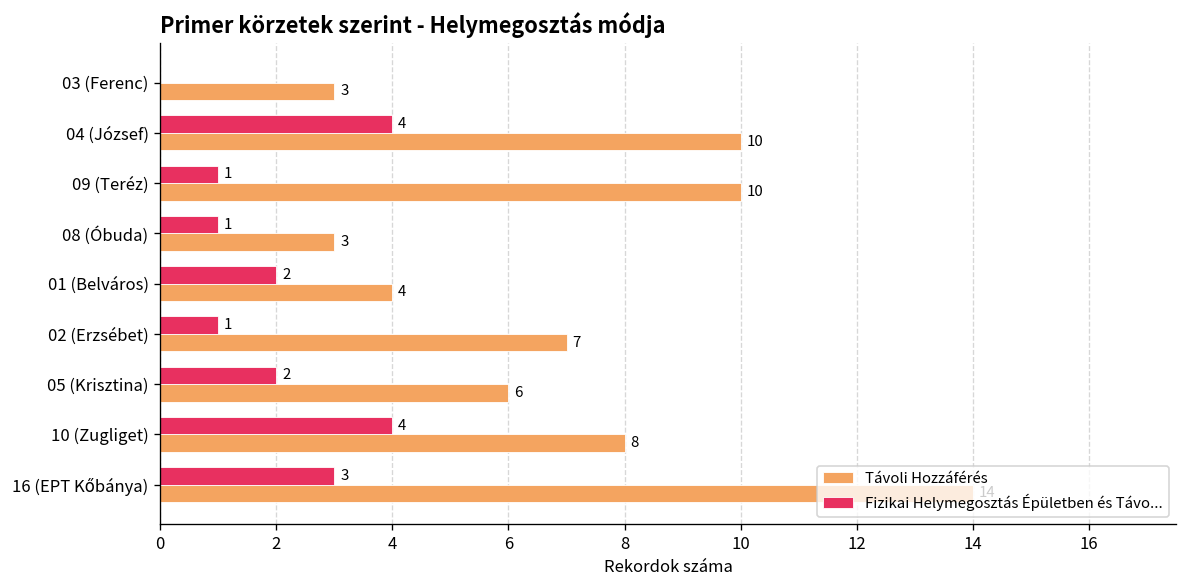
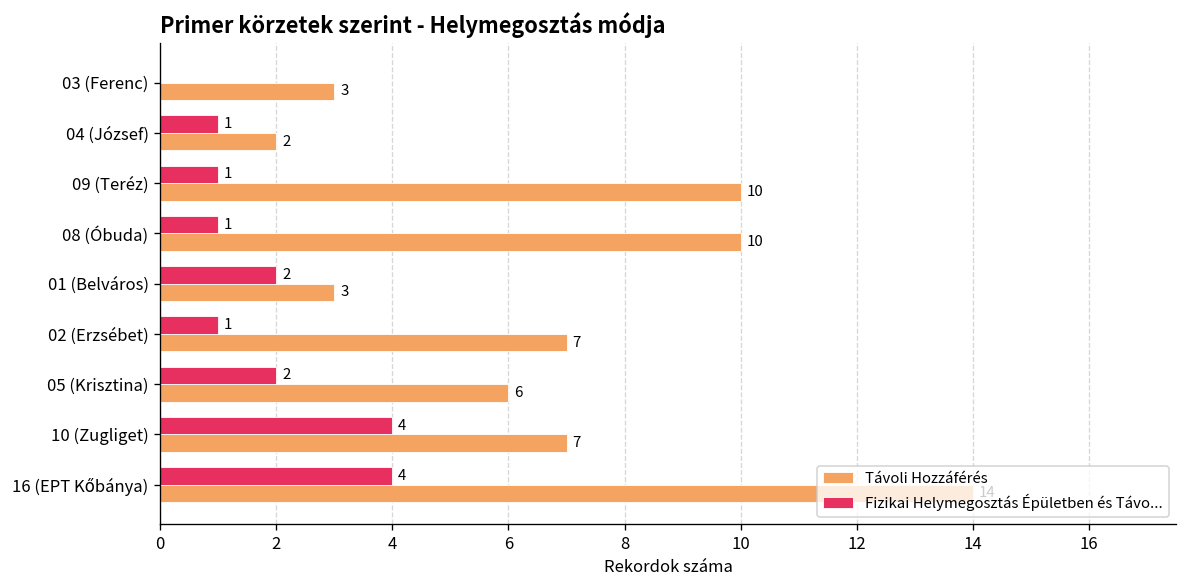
Fizikai Helymegosztás Épületben és Távo..., 04 (József): 4 -> 1
Távoli Hozzáférés, 04 (József): 10 -> 2
Távoli Hozzáférés, 08 (Óbuda): 3 -> 10
Távoli Hozzáférés, 01 (Belváros): 4 -> 3
Távoli Hozzáférés, 10 (Zugliget): 8 -> 7
Fizikai Helymegosztás Épületben és Távo..., 16 (EPT Kőbánya): 3 -> 4
